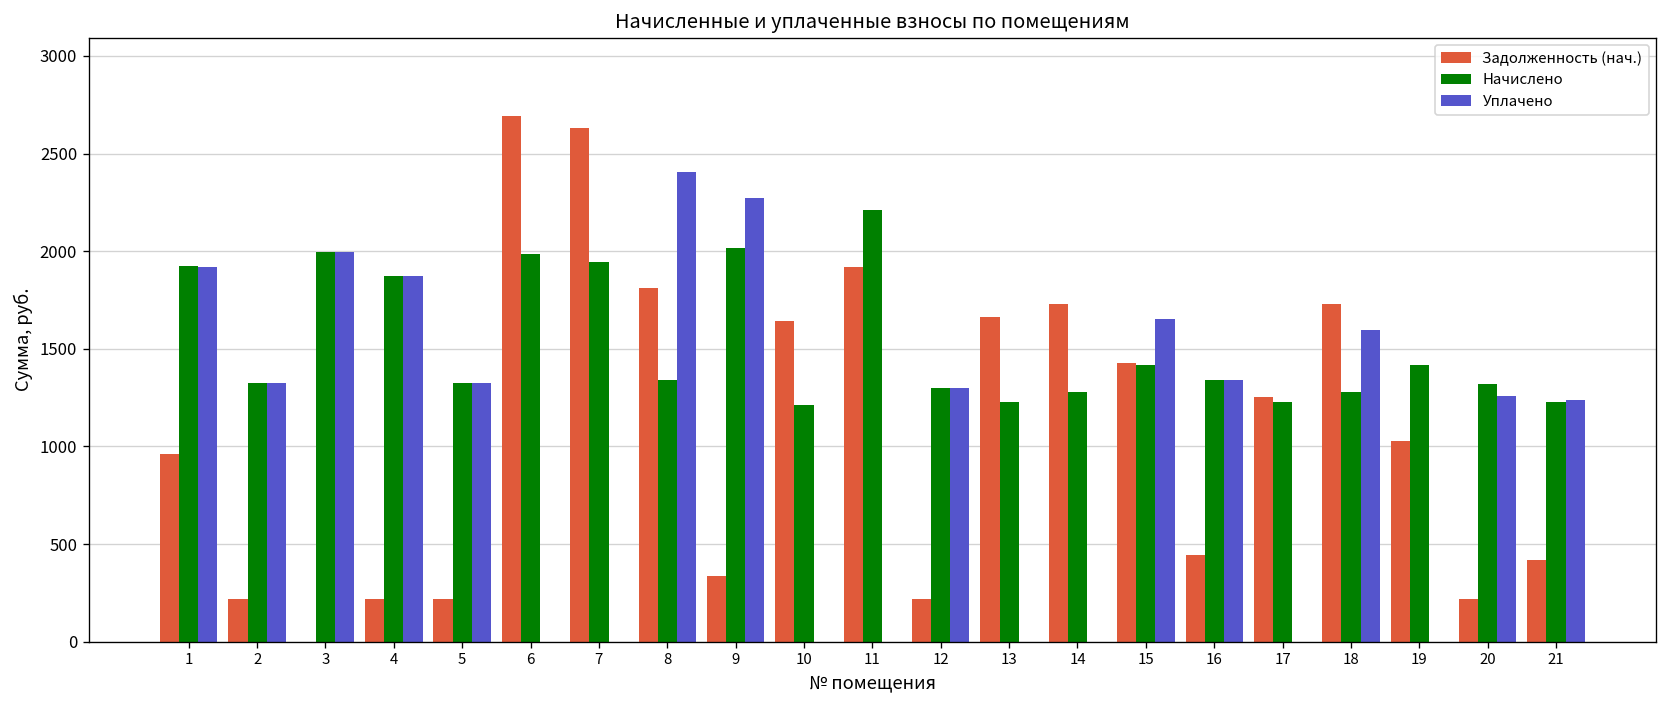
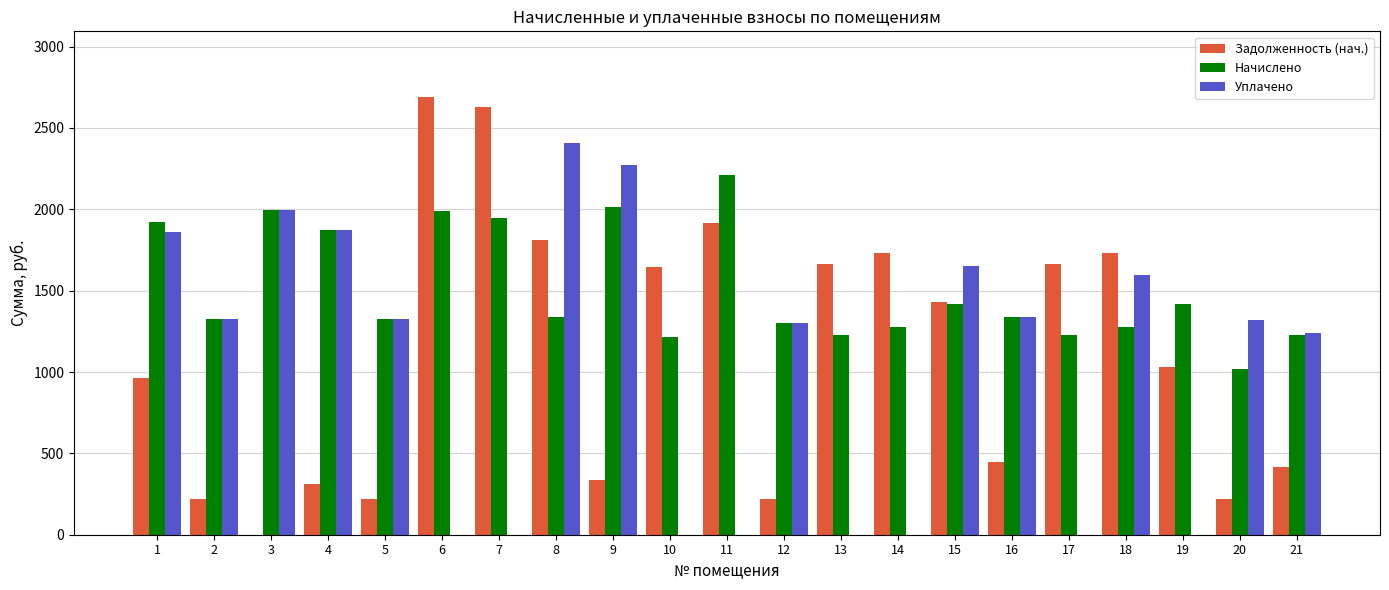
Уплачено, 1: 1920 -> 1860
Задолженность (нач.), 4: 220 -> 310
Задолженность (нач.), 17: 1250 -> 1660
Начислено, 20: 1320 -> 1020
Уплачено, 20: 1260 -> 1320
